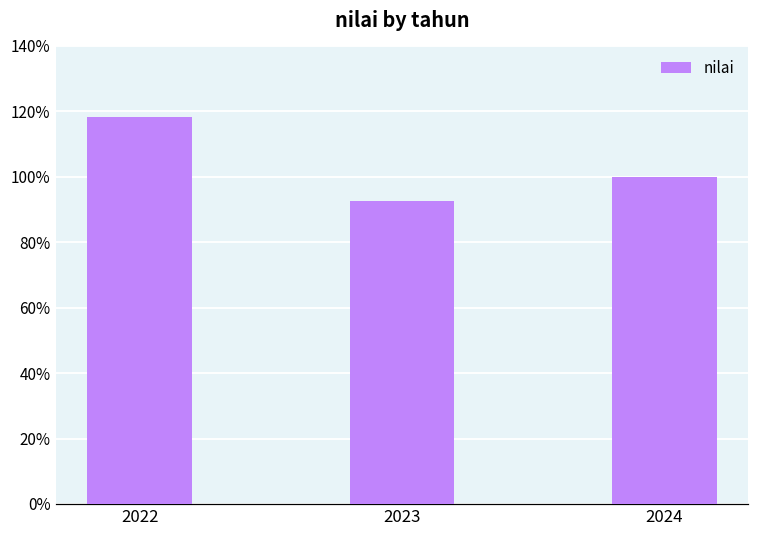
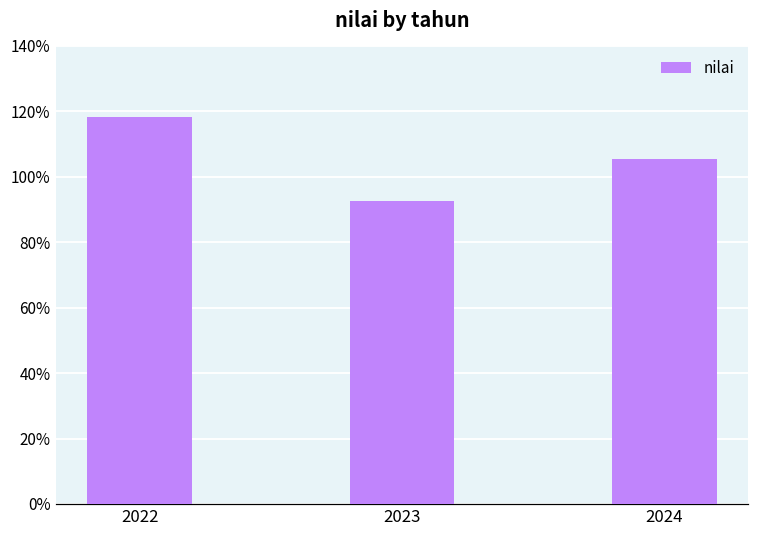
2024: 100% -> 105%
